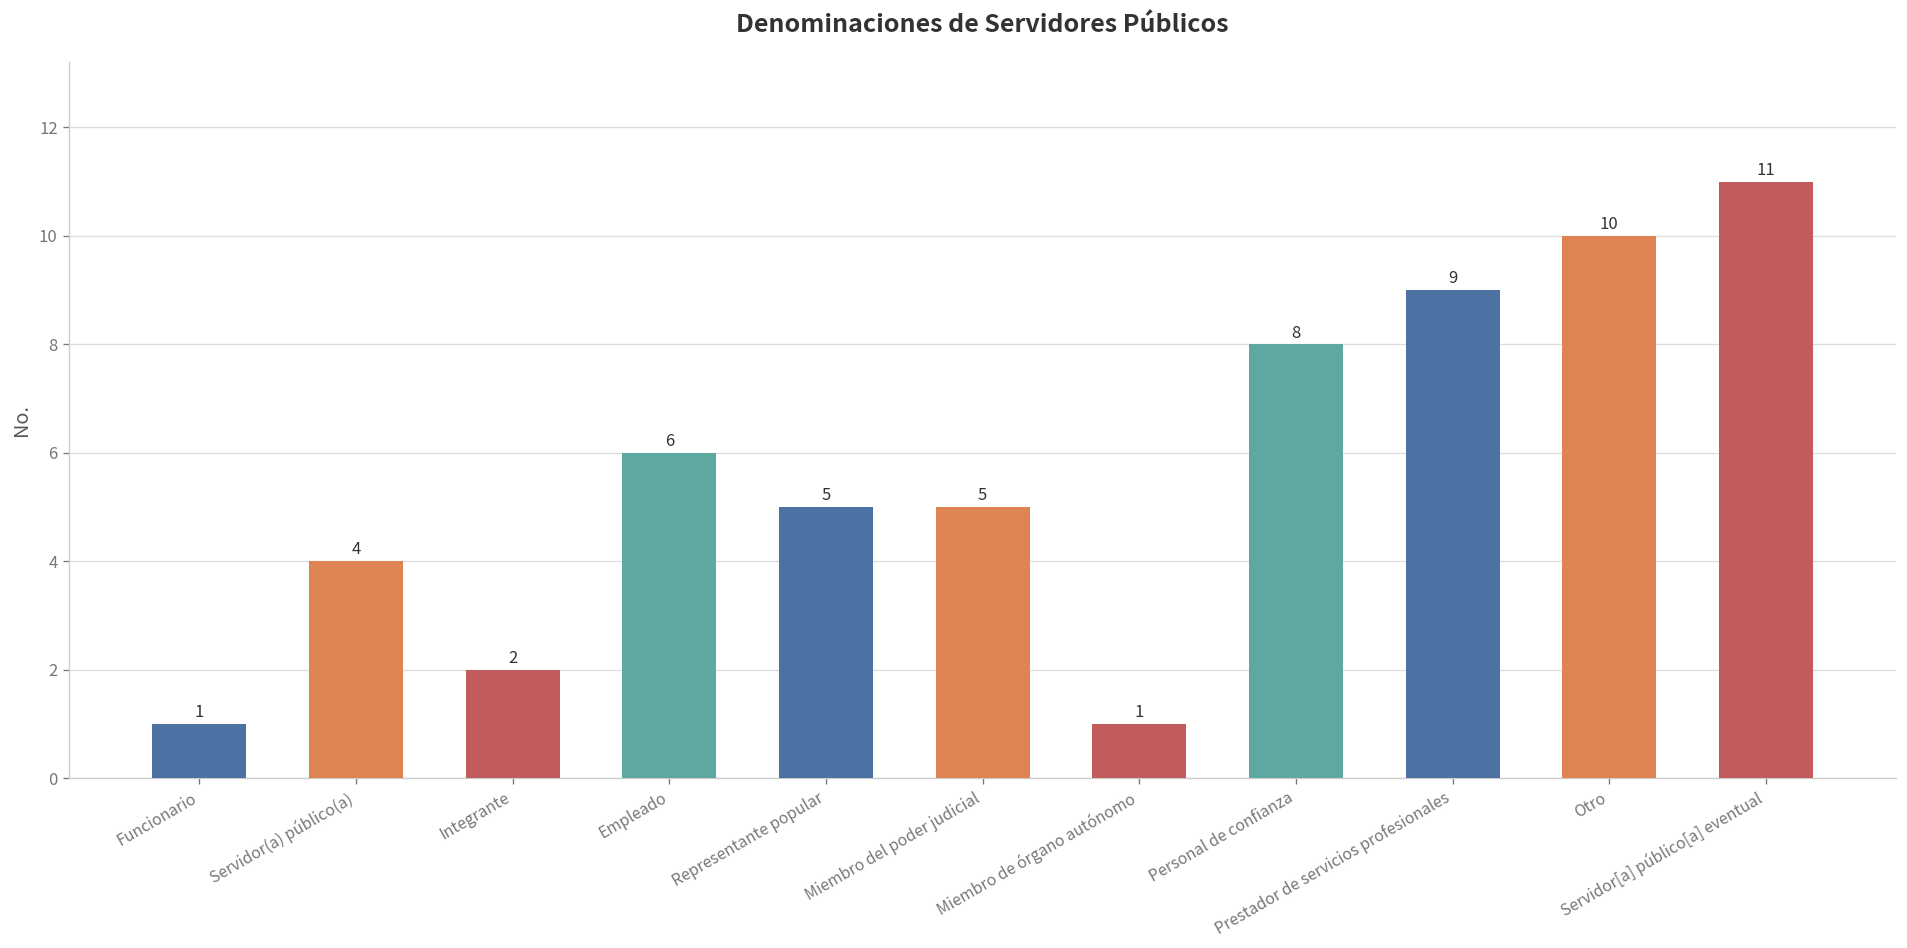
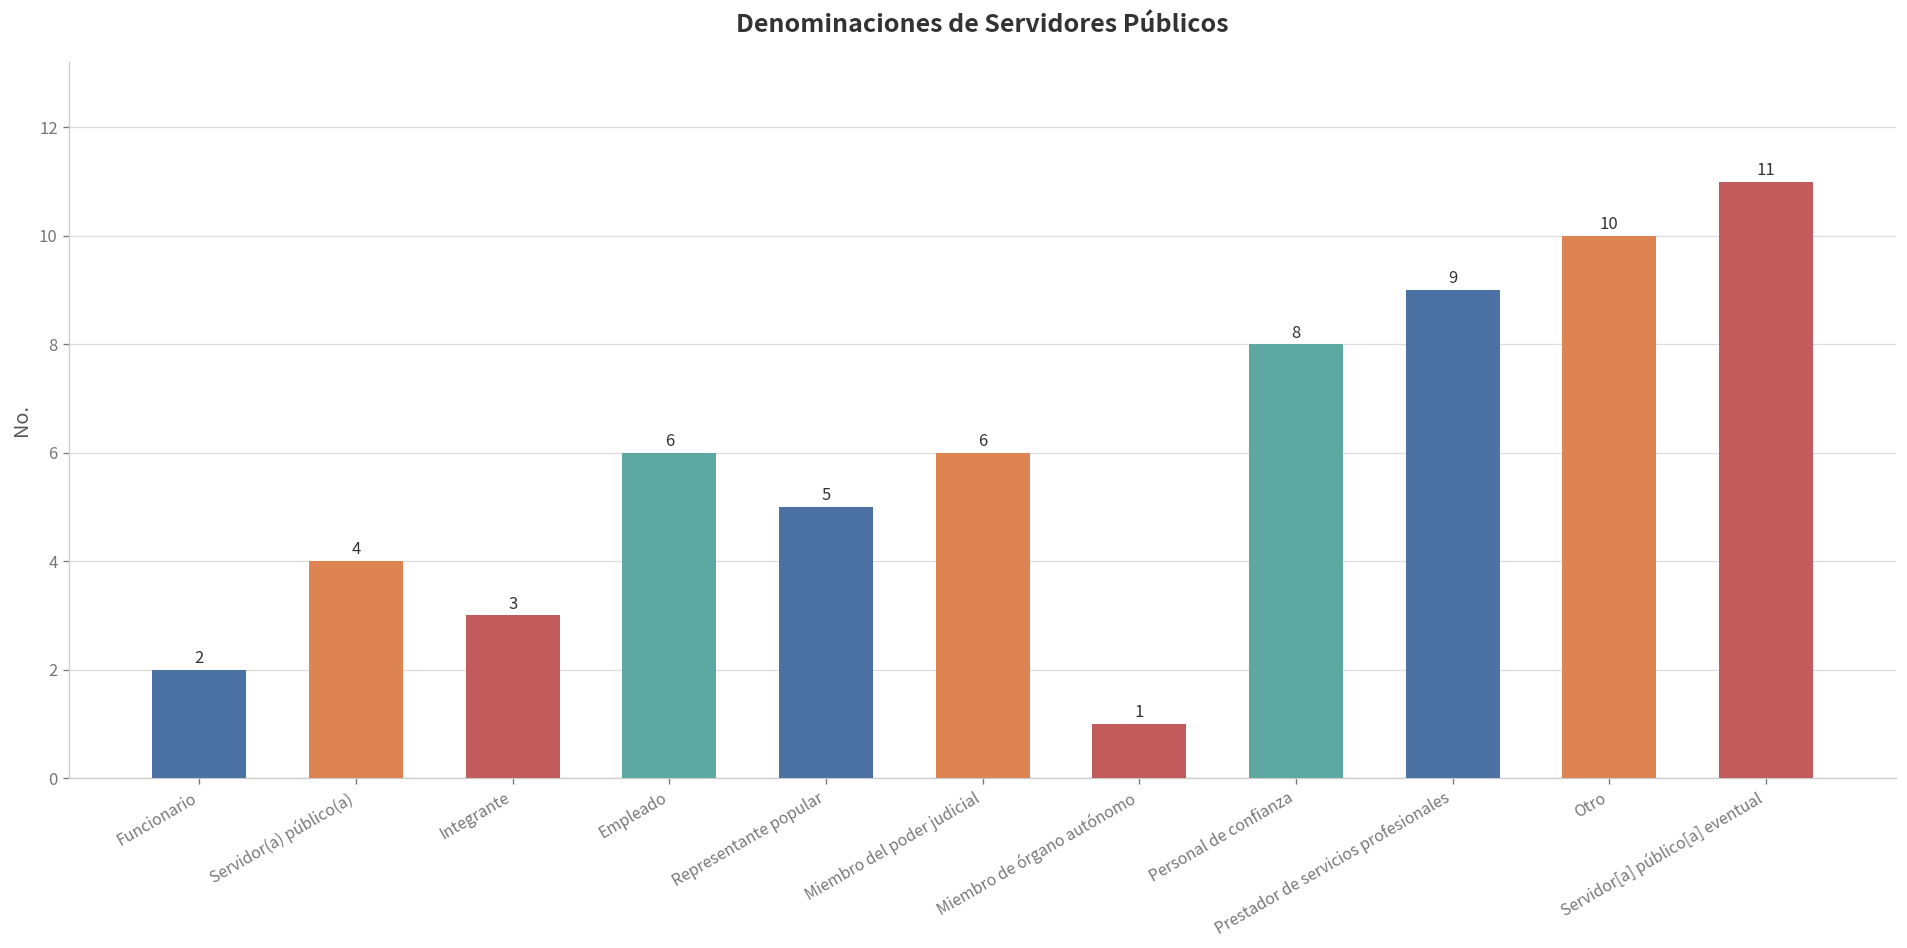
Funcionario: 1 -> 2
Integrante: 2 -> 3
Miembro del poder judicial: 5 -> 6
